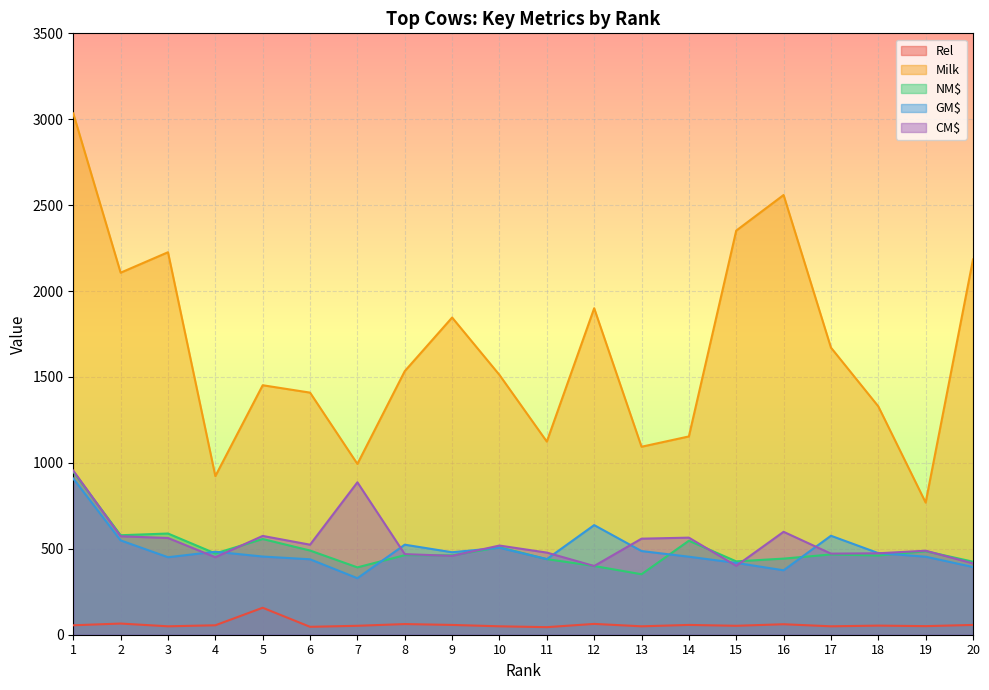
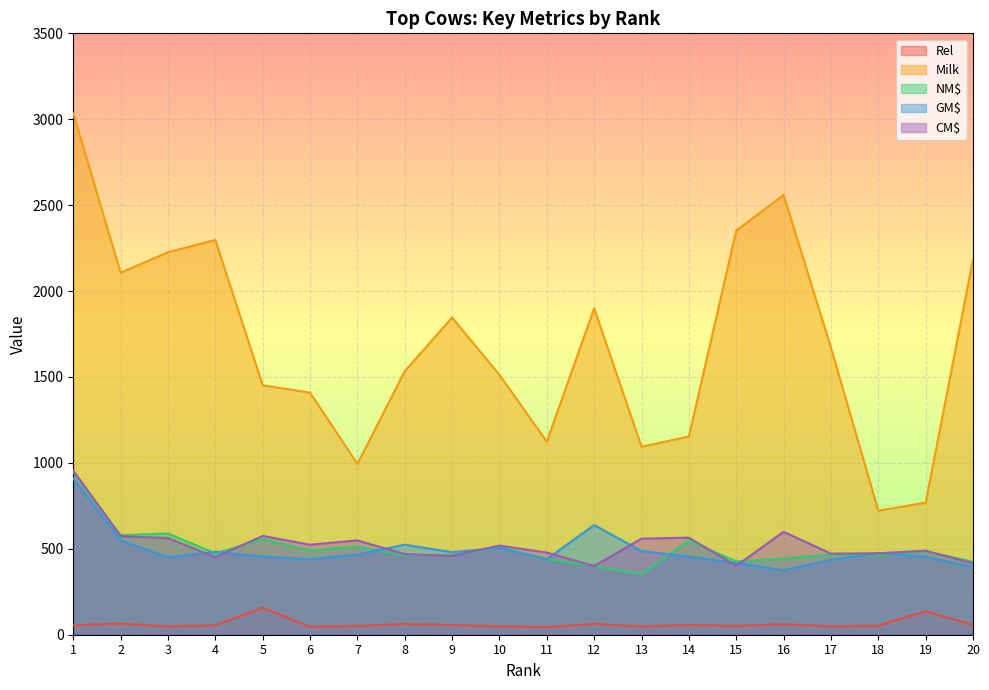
Milk, 4: 920 -> 2300
NM$, 7: 390 -> 510
GM$, 7: 330 -> 470
CM$, 7: 890 -> 550
GM$, 17: 580 -> 440
Milk, 18: 1330 -> 720
Rel, 19: 50 -> 140
